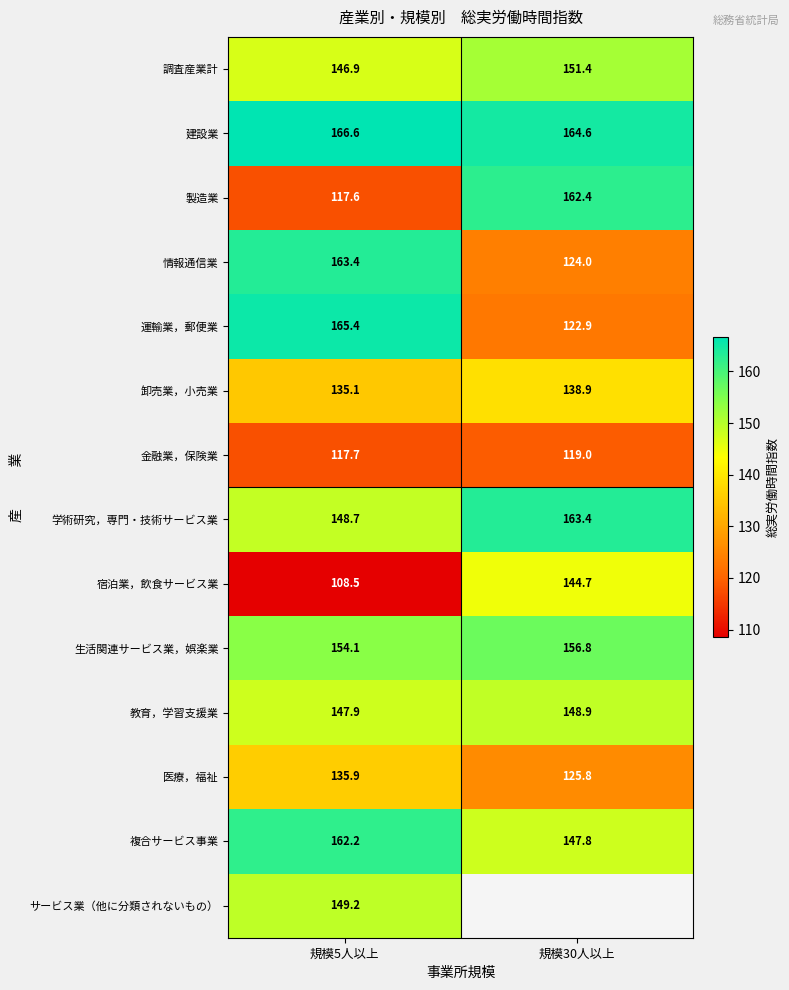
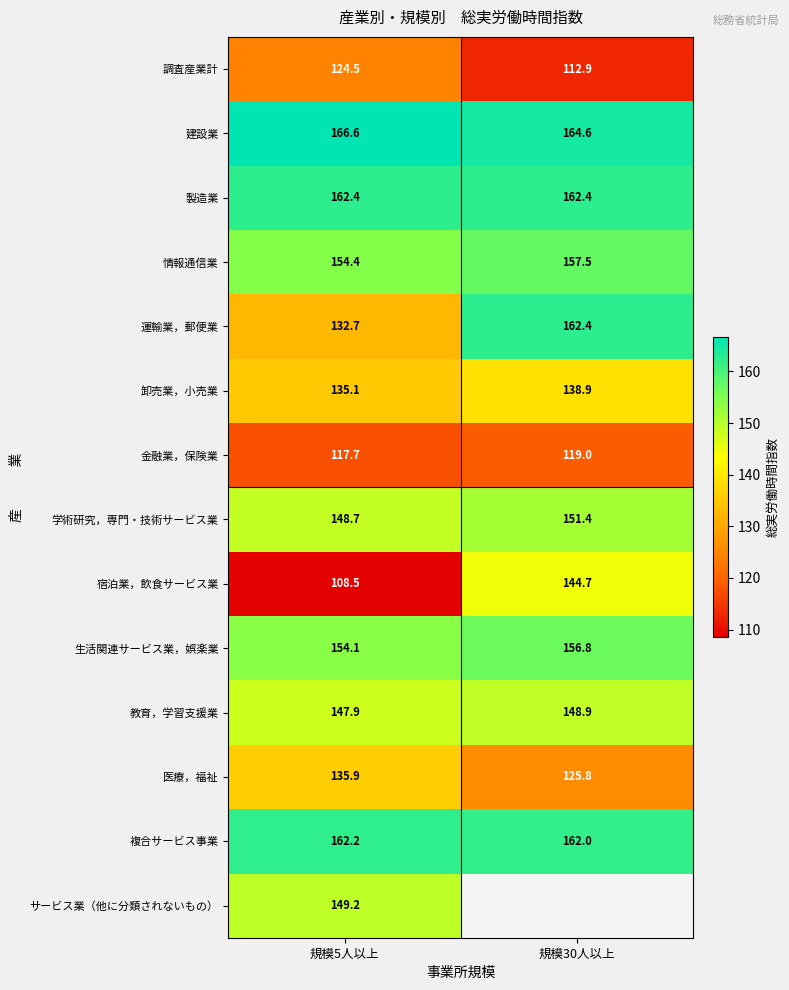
調査産業計, 規模5人以上: 146.9 -> 124.5
調査産業計, 規模30人以上: 151.4 -> 112.9
製造業, 規模5人以上: 117.6 -> 162.4
情報通信業, 規模5人以上: 163.4 -> 154.4
情報通信業, 規模30人以上: 124.0 -> 157.5
運輸業，郵便業, 規模5人以上: 165.4 -> 132.7
運輸業，郵便業, 規模30人以上: 122.9 -> 162.4
学術研究，専門・技術サービス業, 規模30人以上: 163.4 -> 151.4
複合サービス事業, 規模30人以上: 147.8 -> 162.0
